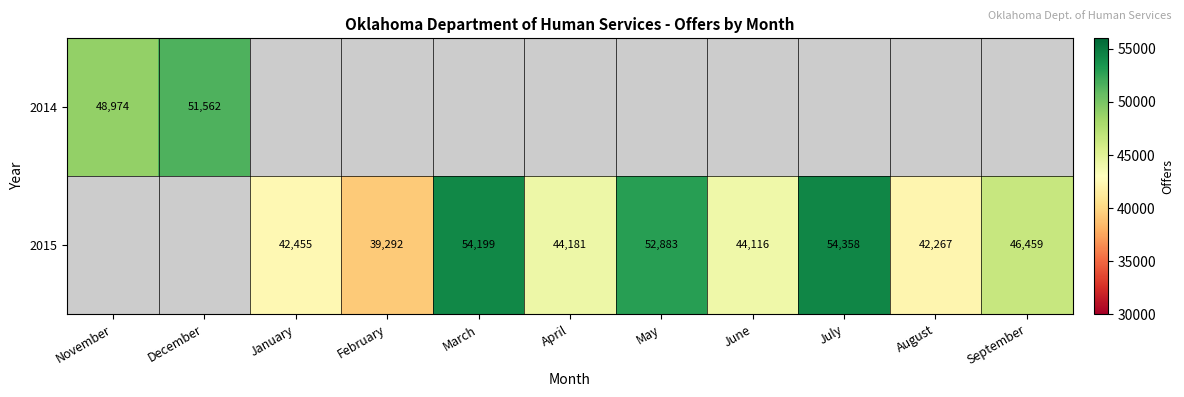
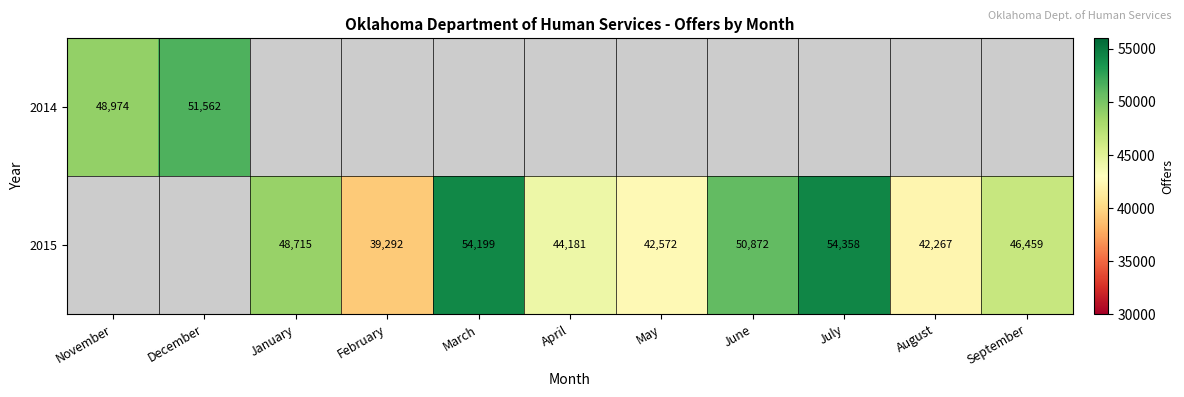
2015, January: 42,455 -> 48,715
2015, May: 52,883 -> 42,572
2015, June: 44,116 -> 50,872
